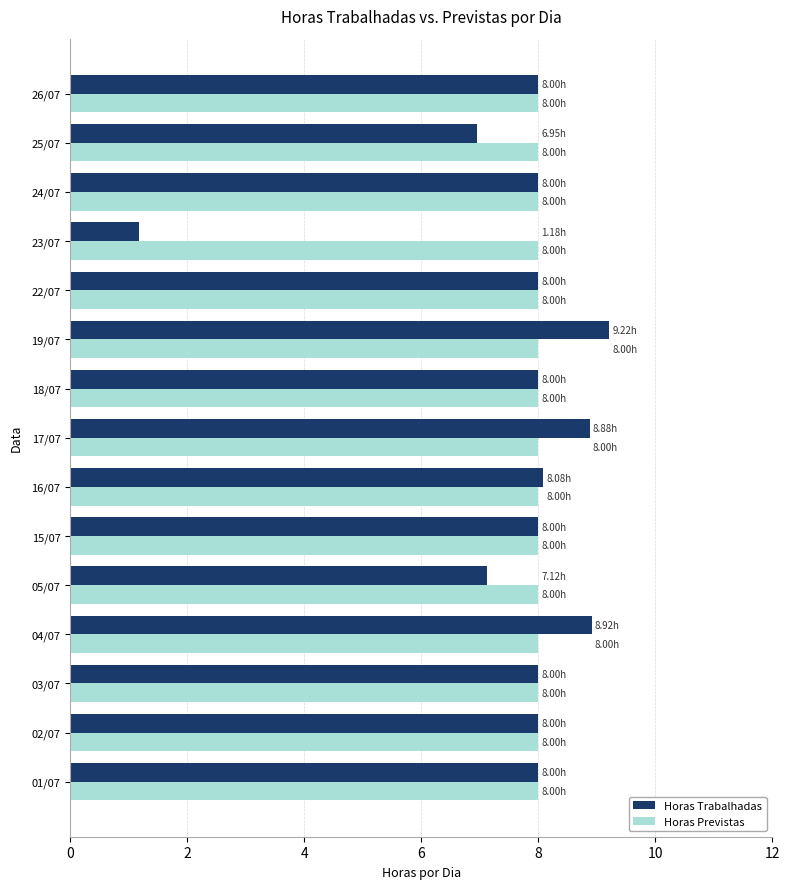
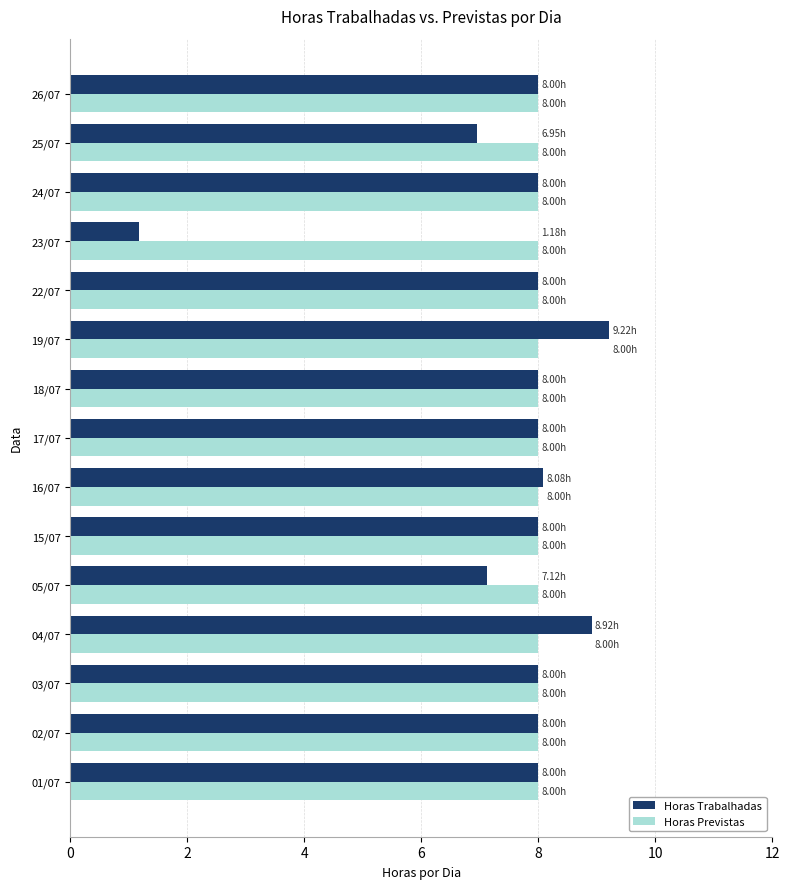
Horas Trabalhadas, 17/07: 8.88h -> 8.00h
